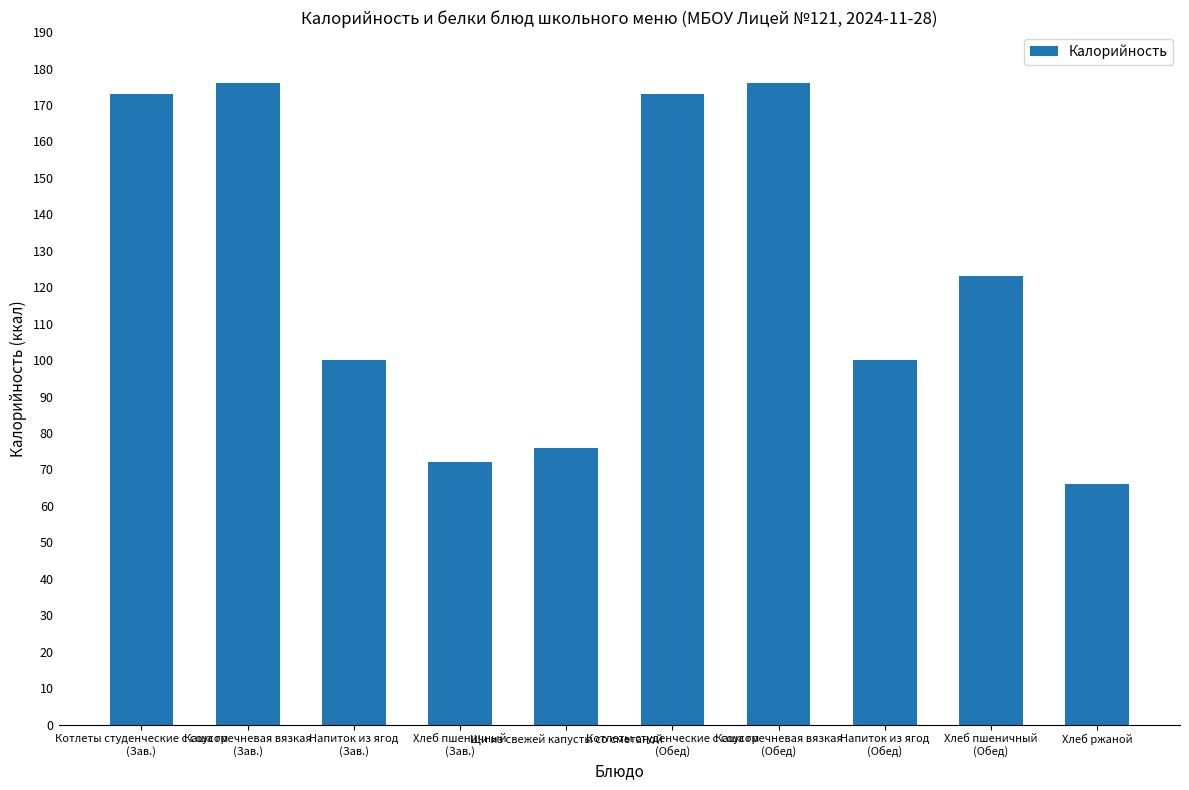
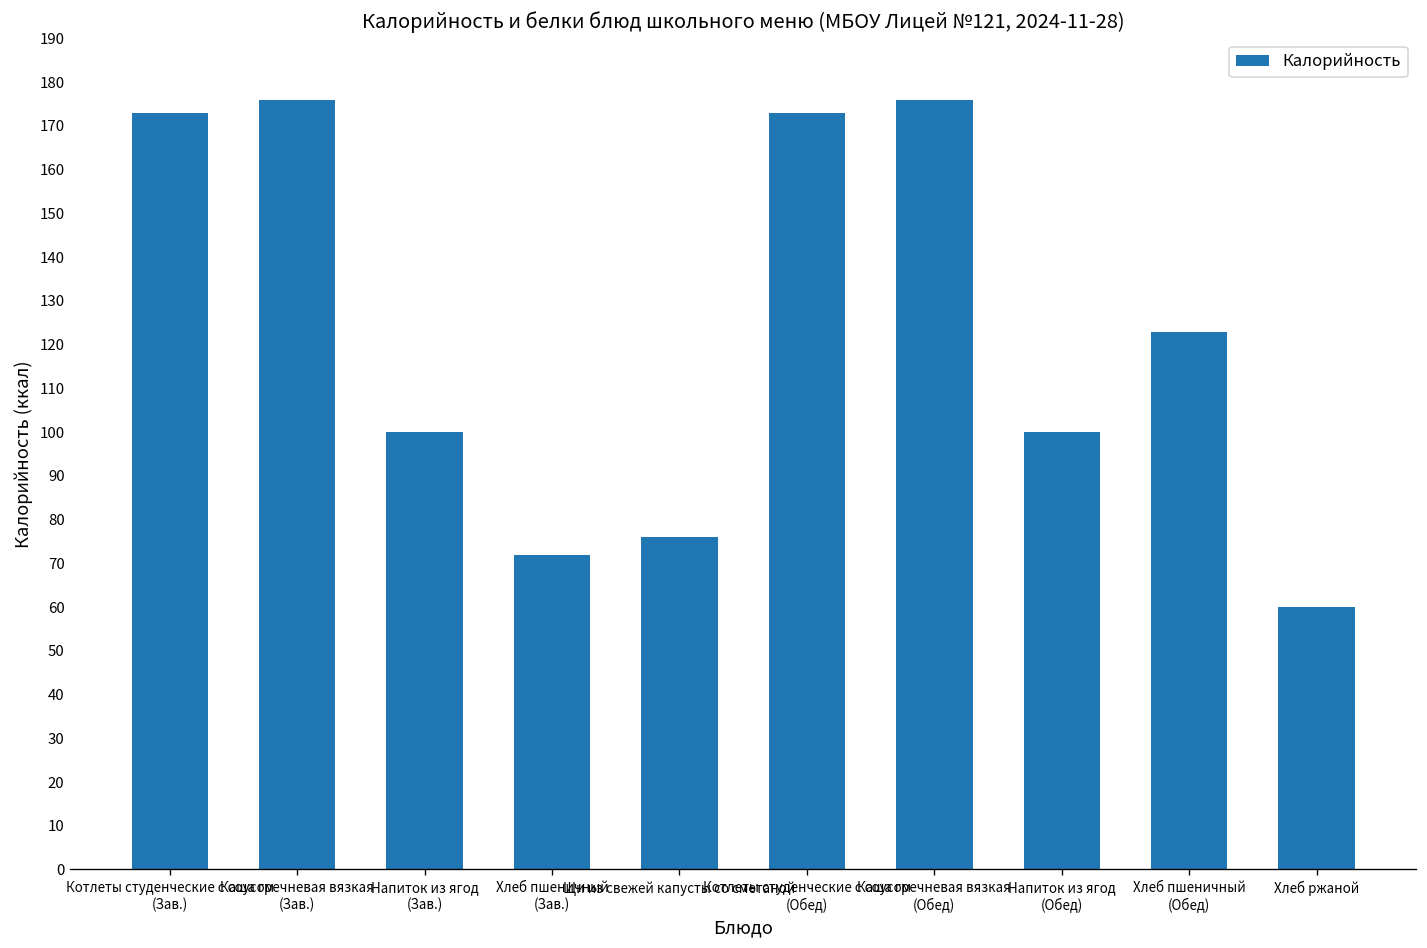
Хлеб ржаной: 66 -> 60
